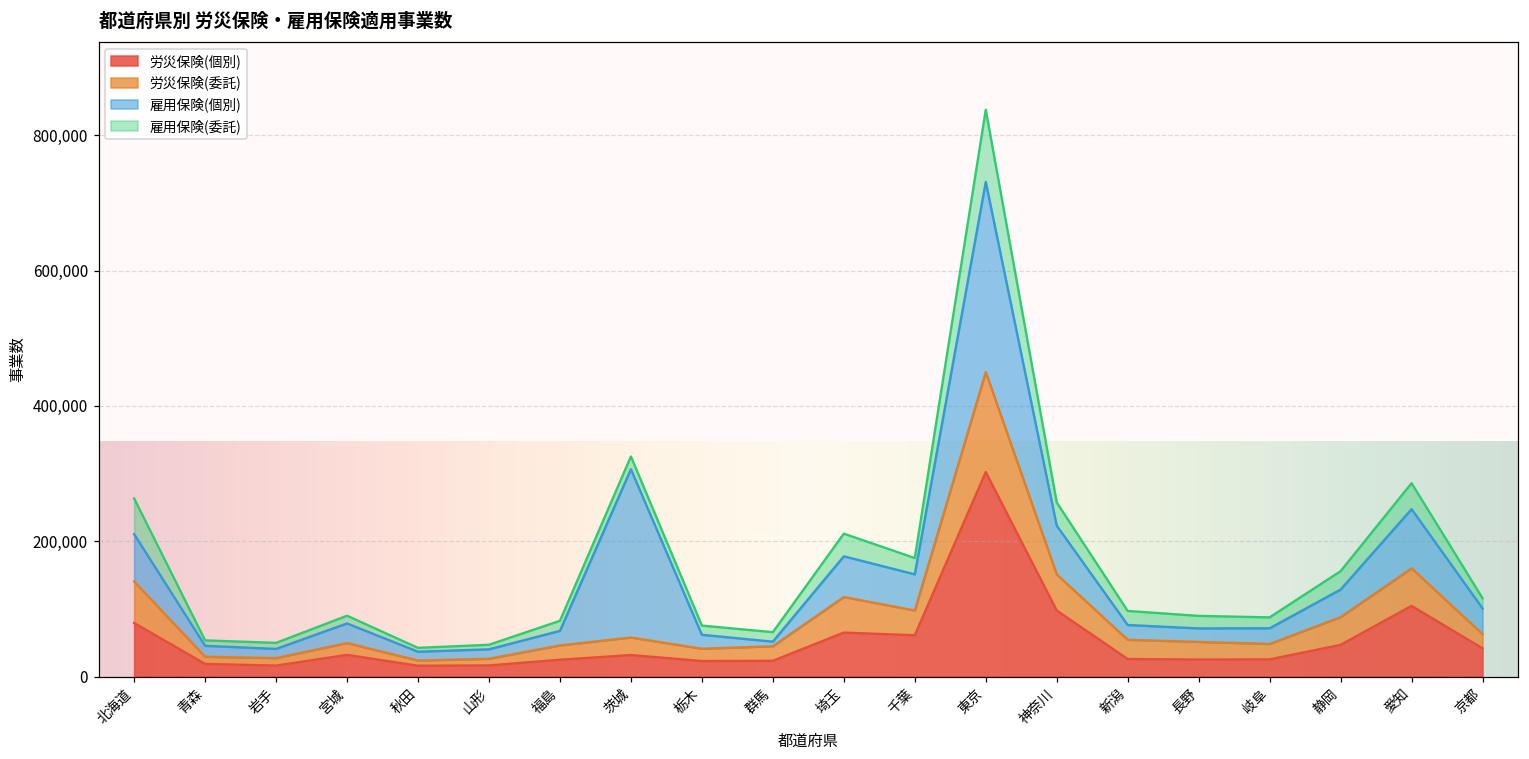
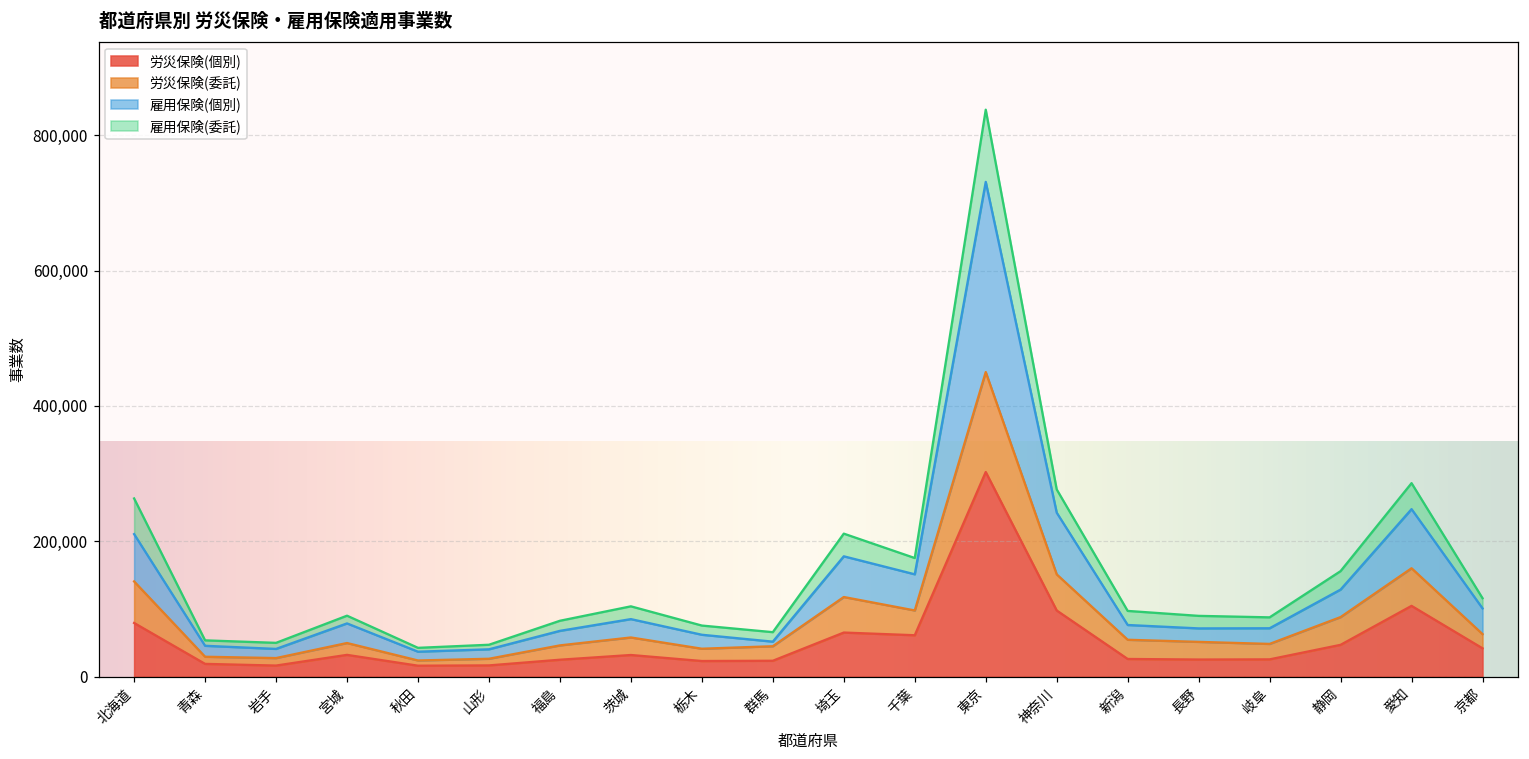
雇用保険(個別), 茨城: 250,000 -> 30,000
雇用保険(個別), 神奈川: 70,000 -> 90,000
